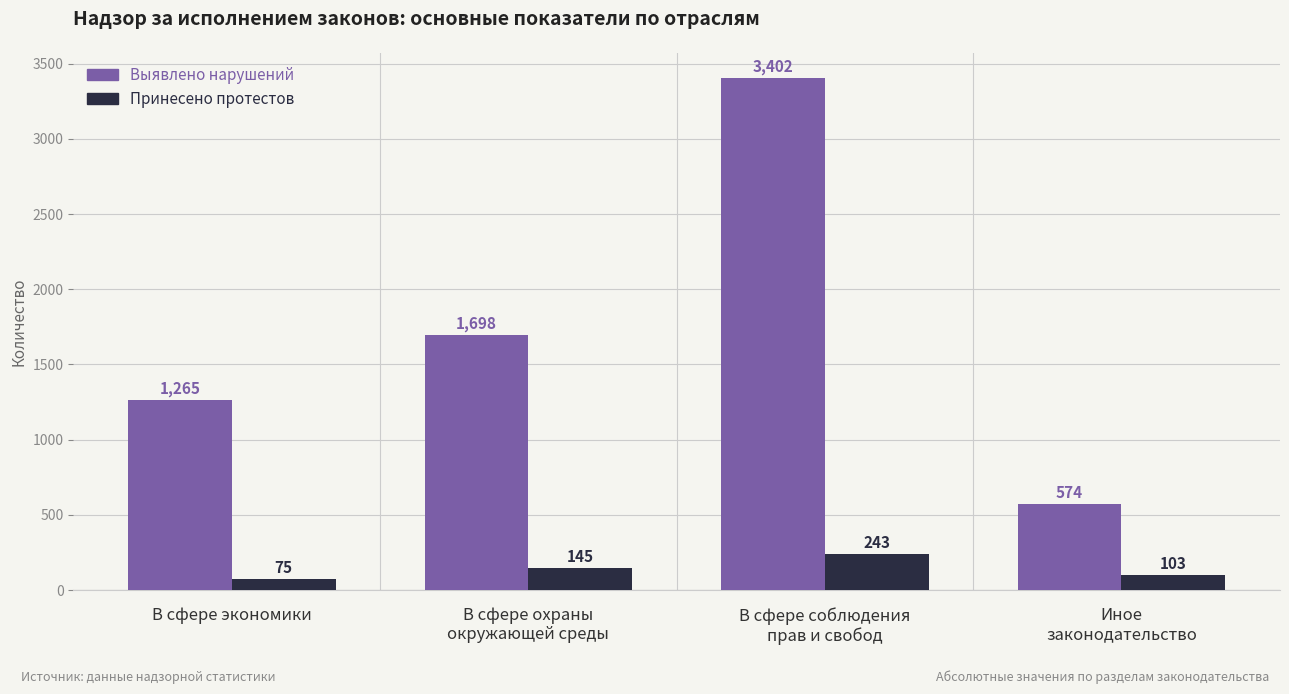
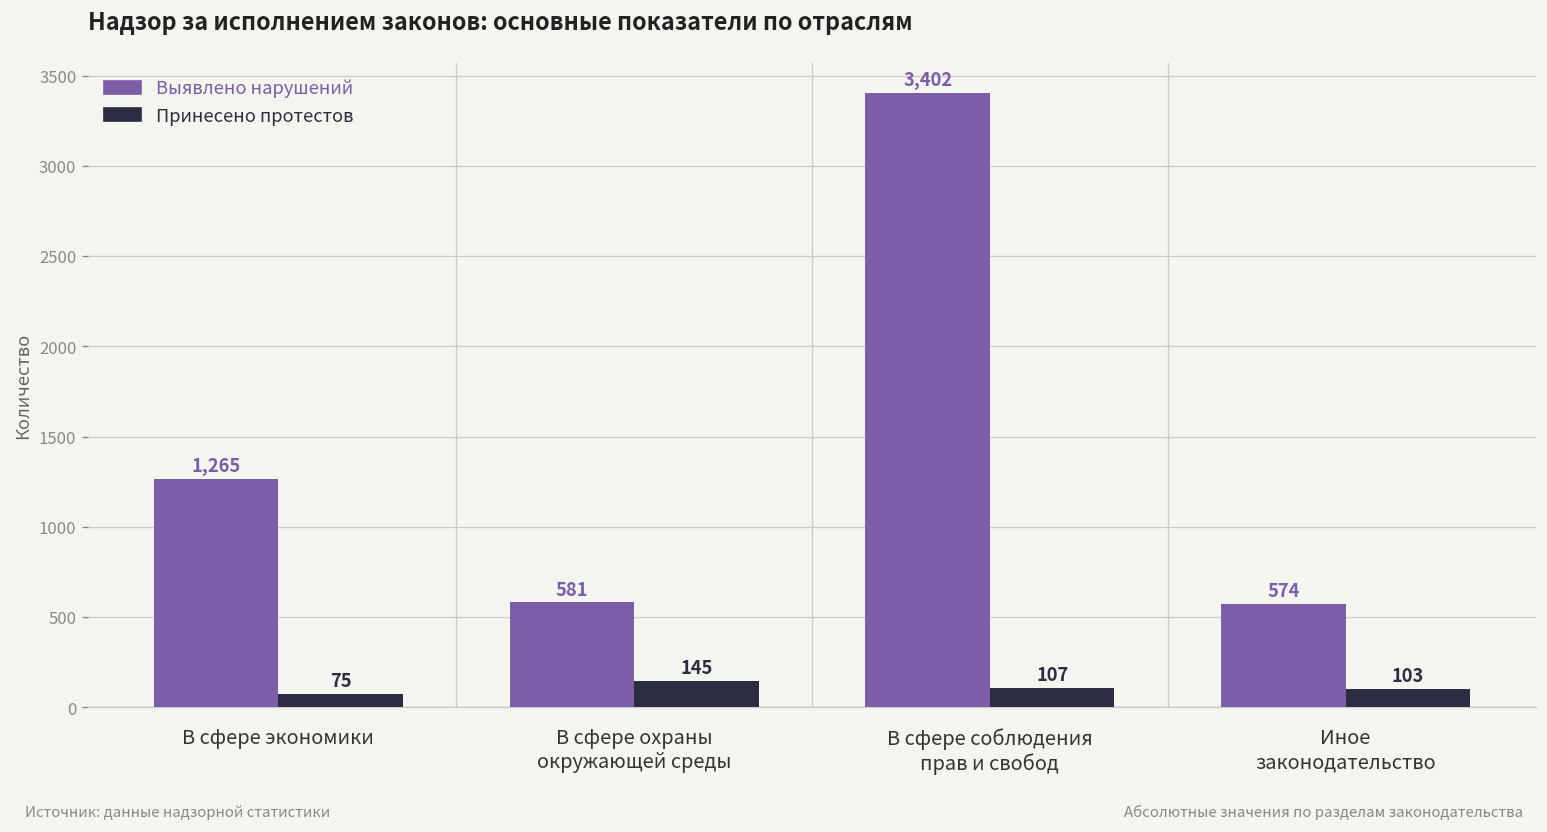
Выявлено нарушений, В сфере охраны окружающей среды: 1,698 -> 581
Принесено протестов, В сфере соблюдения прав и свобод: 243 -> 107
